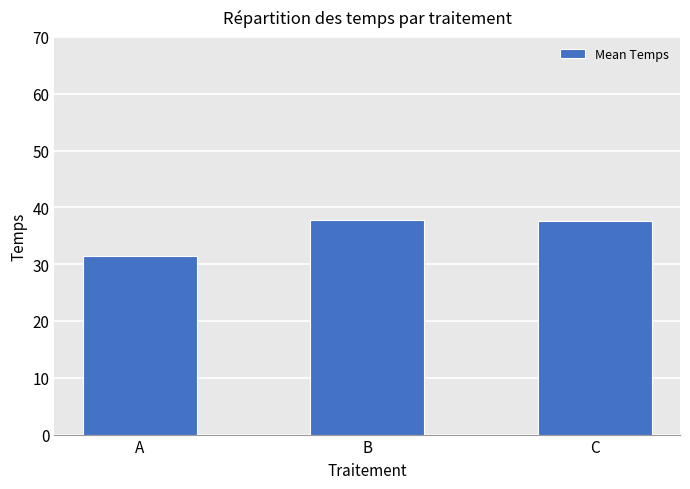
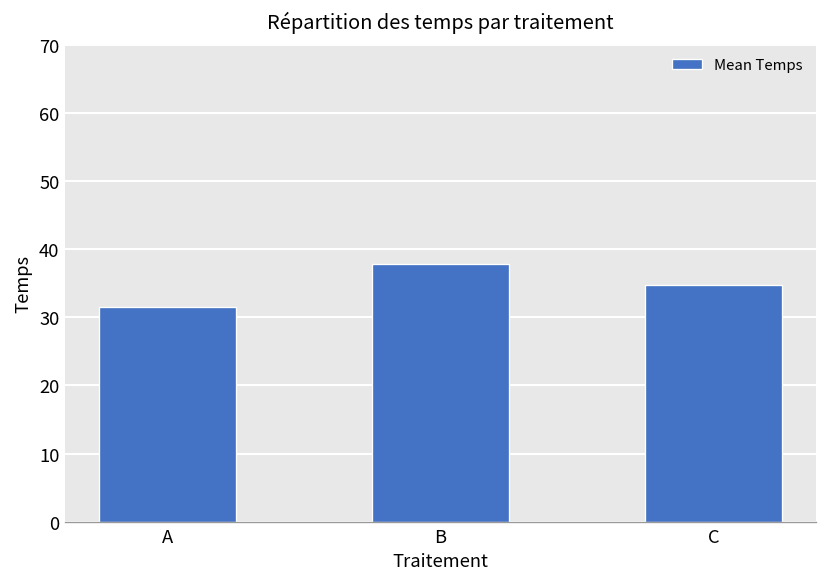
C: 38 -> 35
